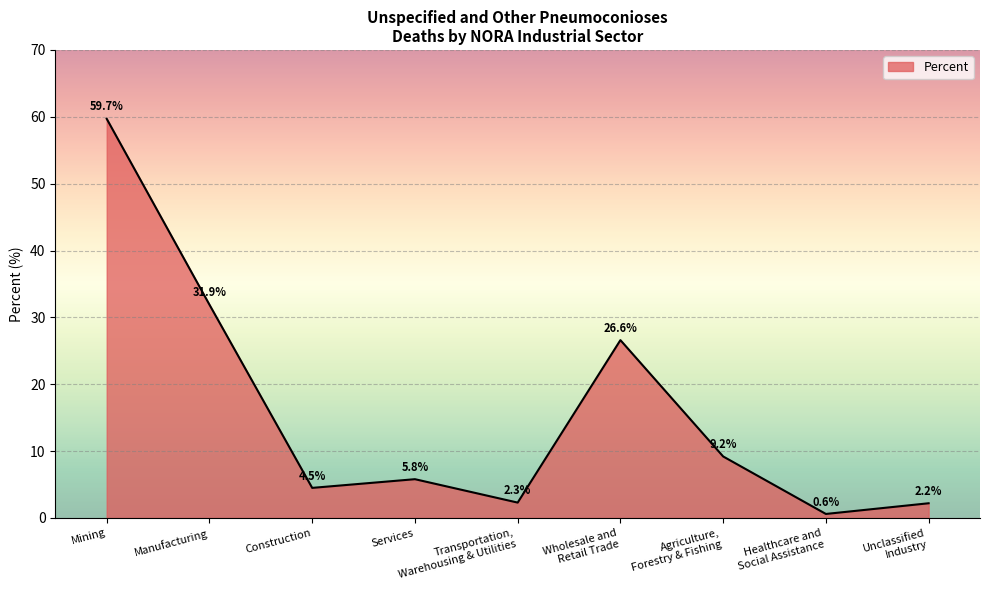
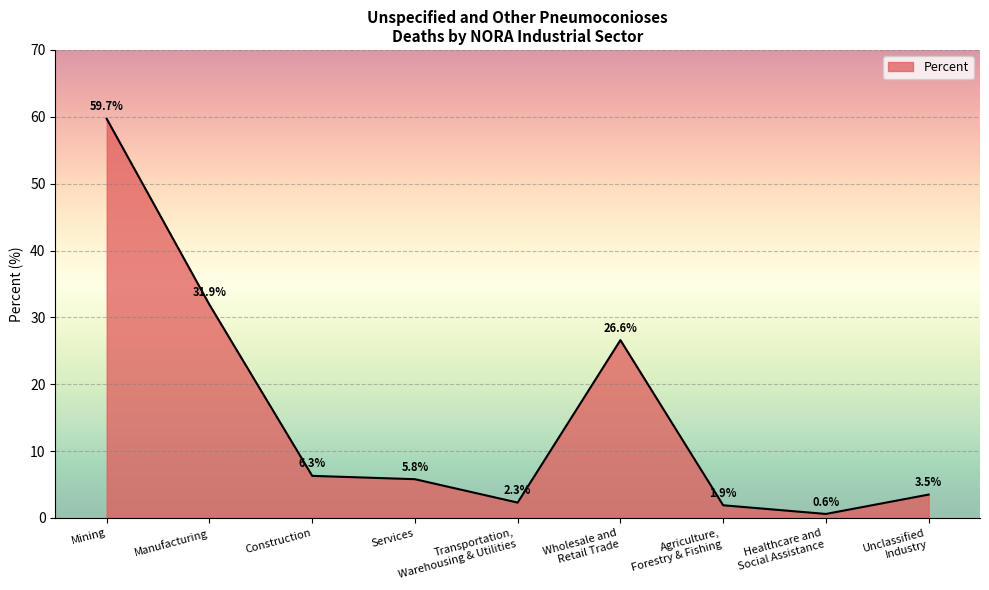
Construction: 4.5% -> 6.3%
Agriculture, Forestry & Fishing: 9.2% -> 1.9%
Unclassified Industry: 2.2% -> 3.5%
